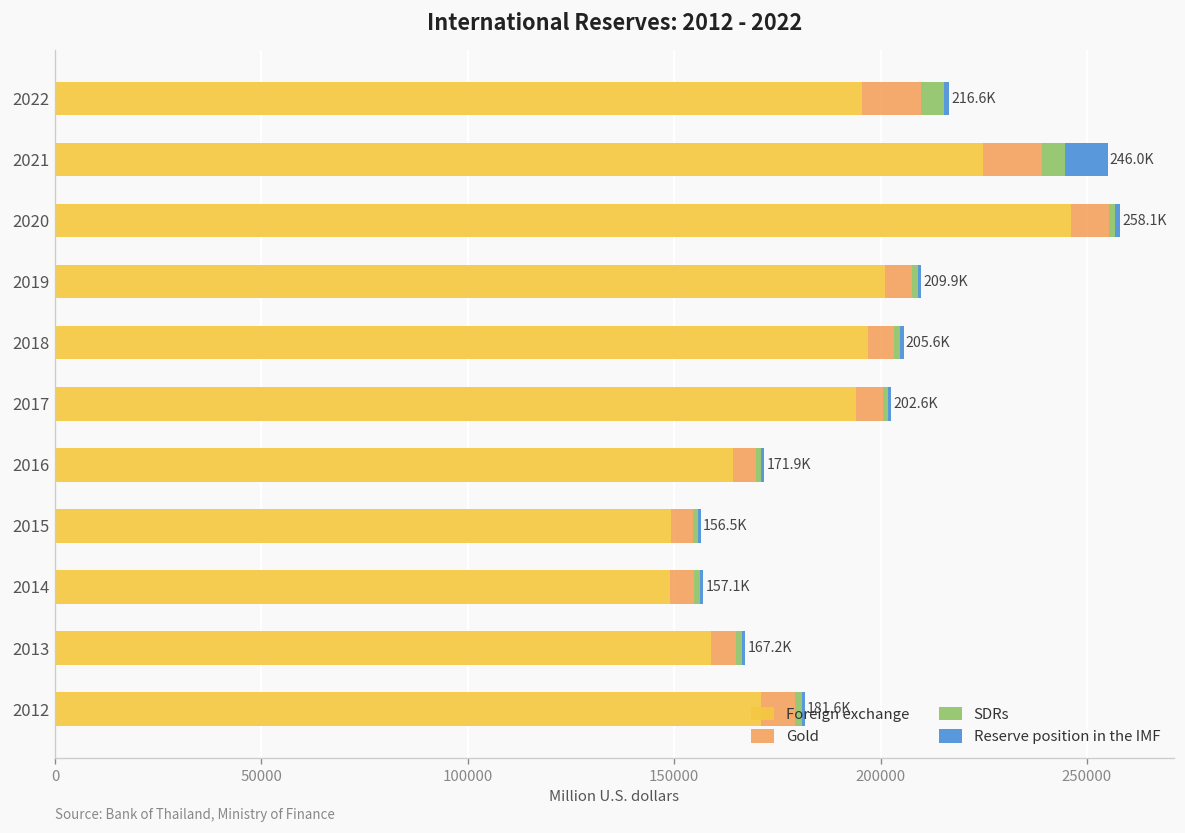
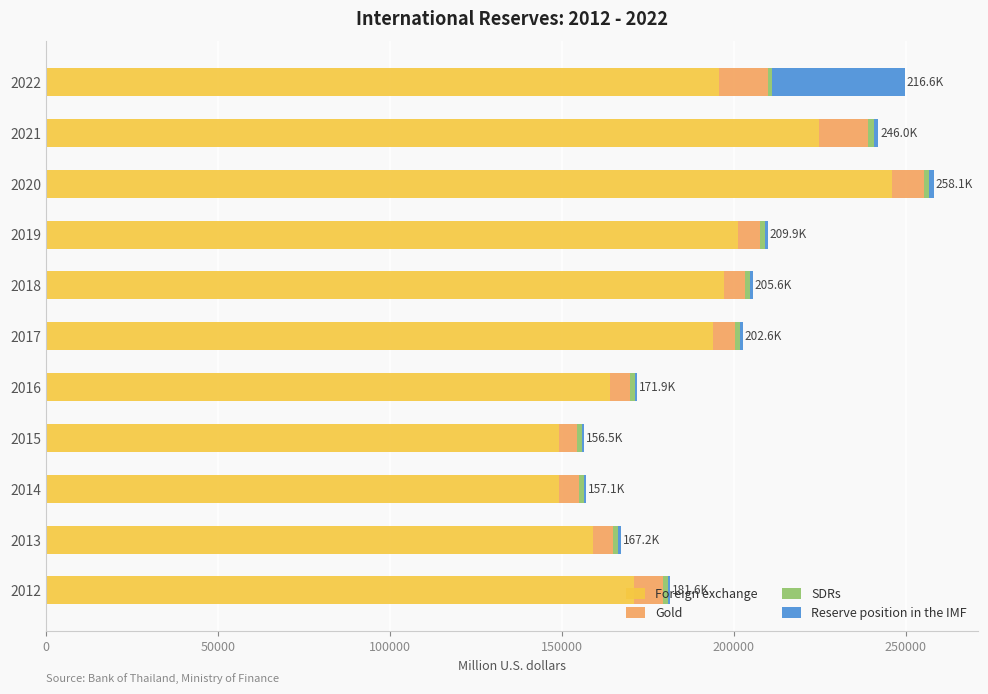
SDRs, 2022: 5000 -> 1000
Reserve position in the IMF, 2022: 1000 -> 39000
SDRs, 2021: 6000 -> 2000
Reserve position in the IMF, 2021: 10000 -> 1000
